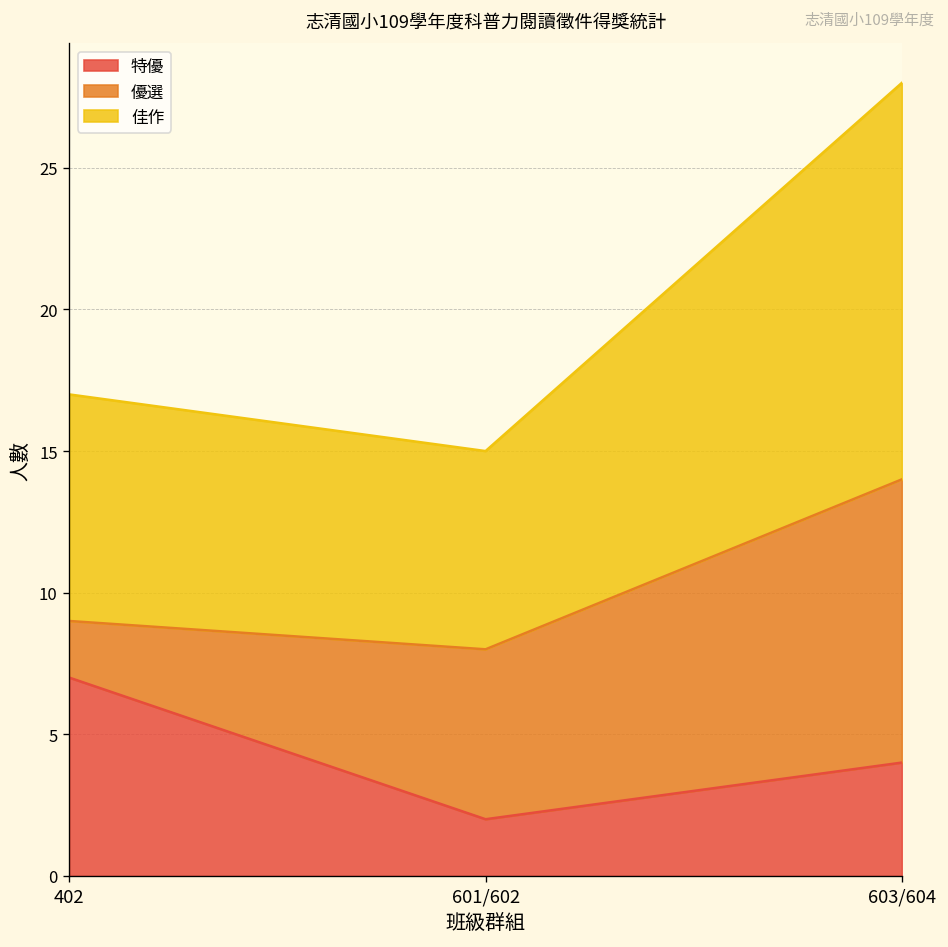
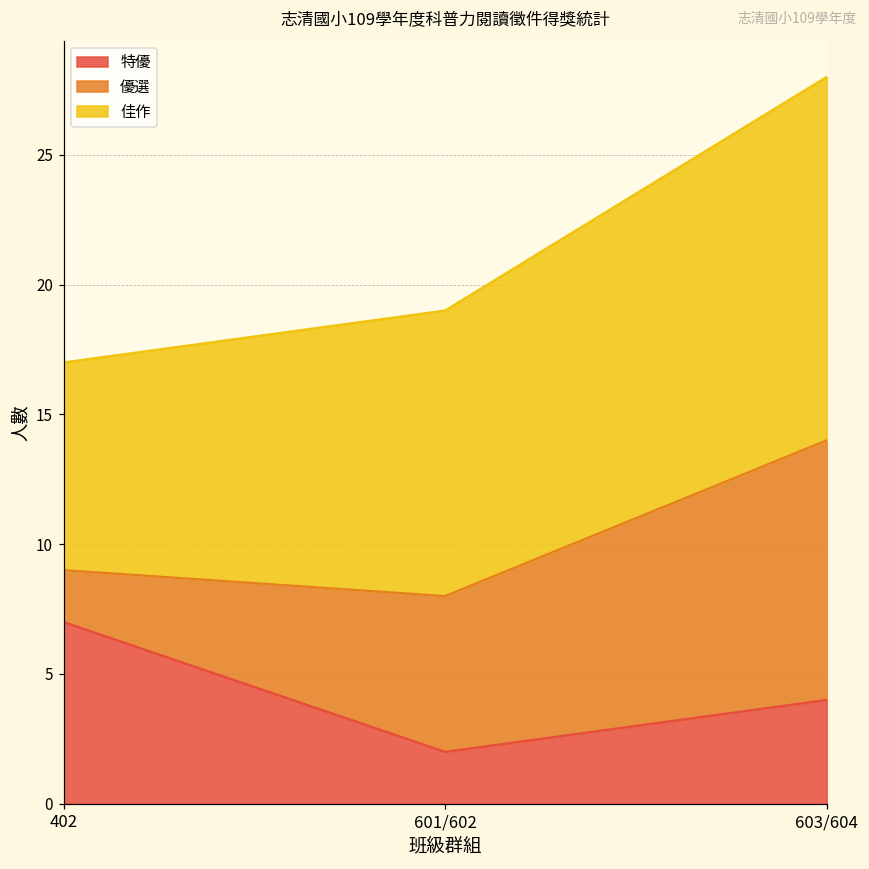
佳作, 601/602: 7 -> 11
